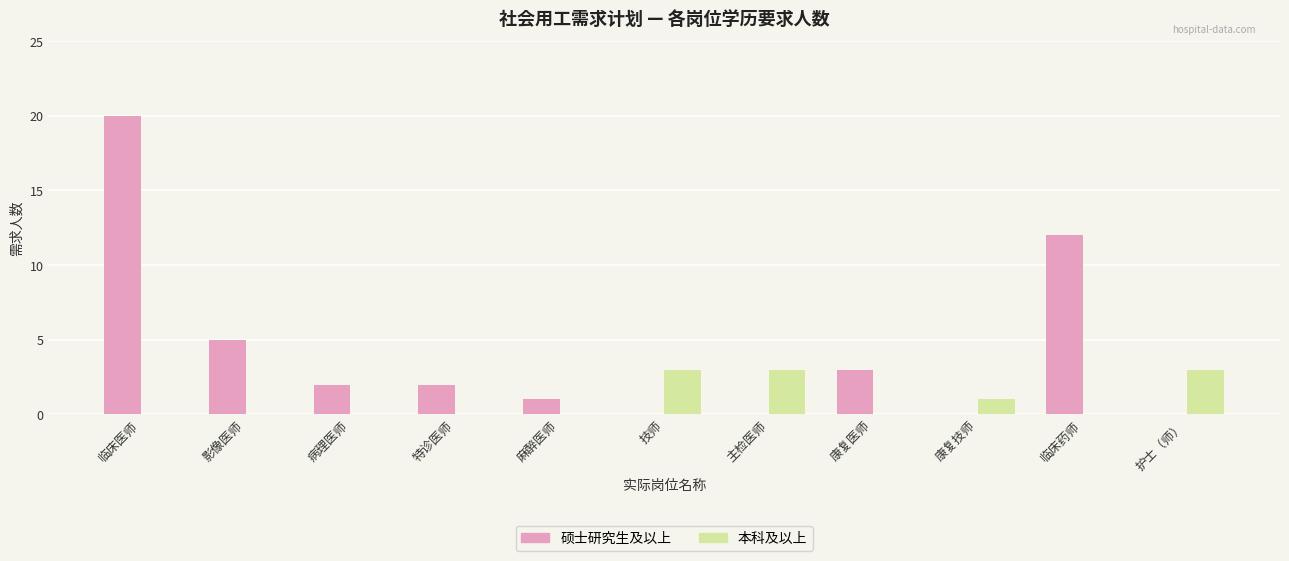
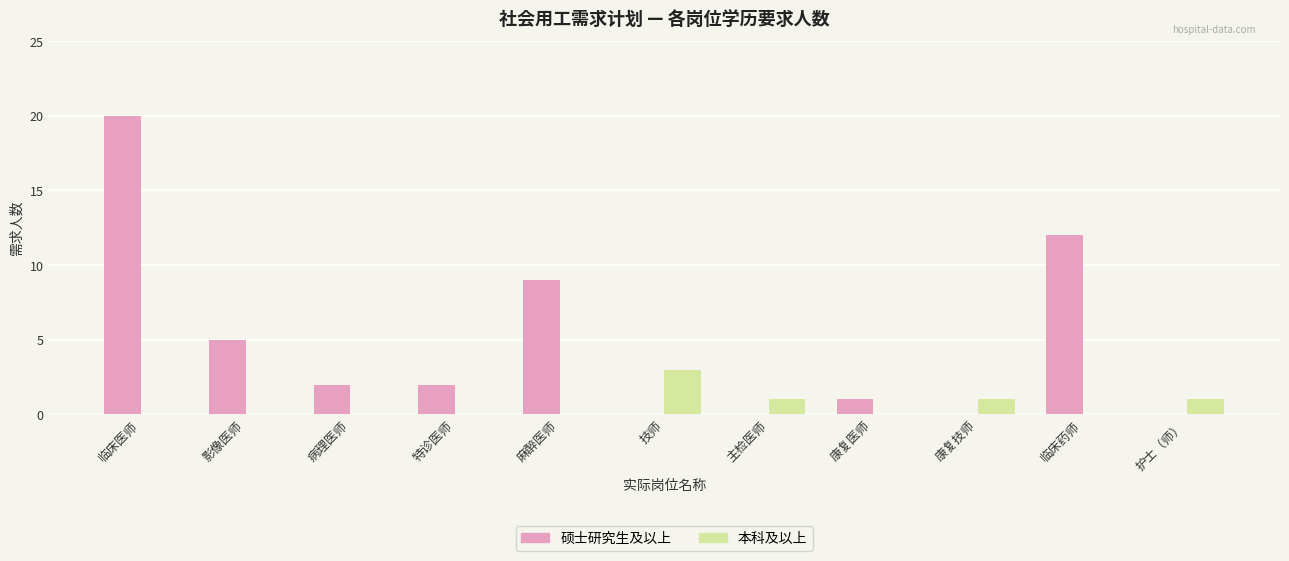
硕士研究生及以上, 麻醉医师: 1 -> 9
本科及以上, 主检医师: 3 -> 1
硕士研究生及以上, 康复医师: 3 -> 1
本科及以上, 护士（师）: 3 -> 1
